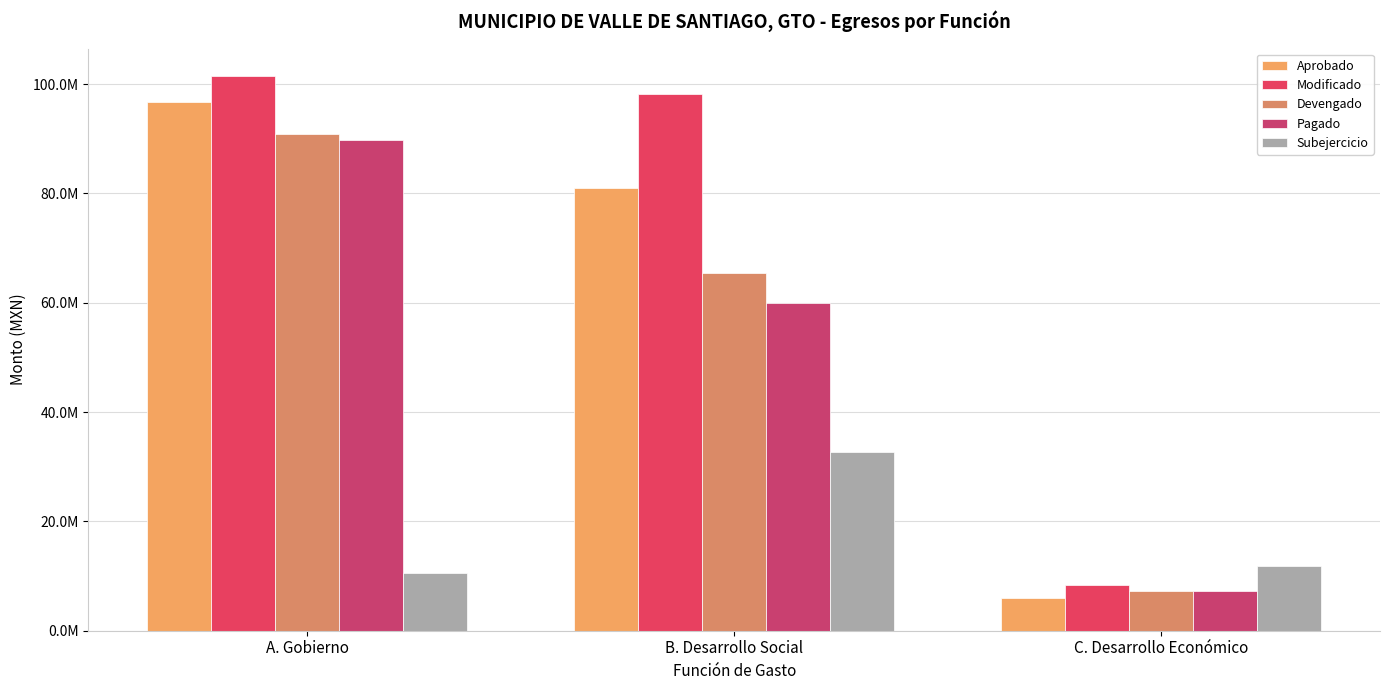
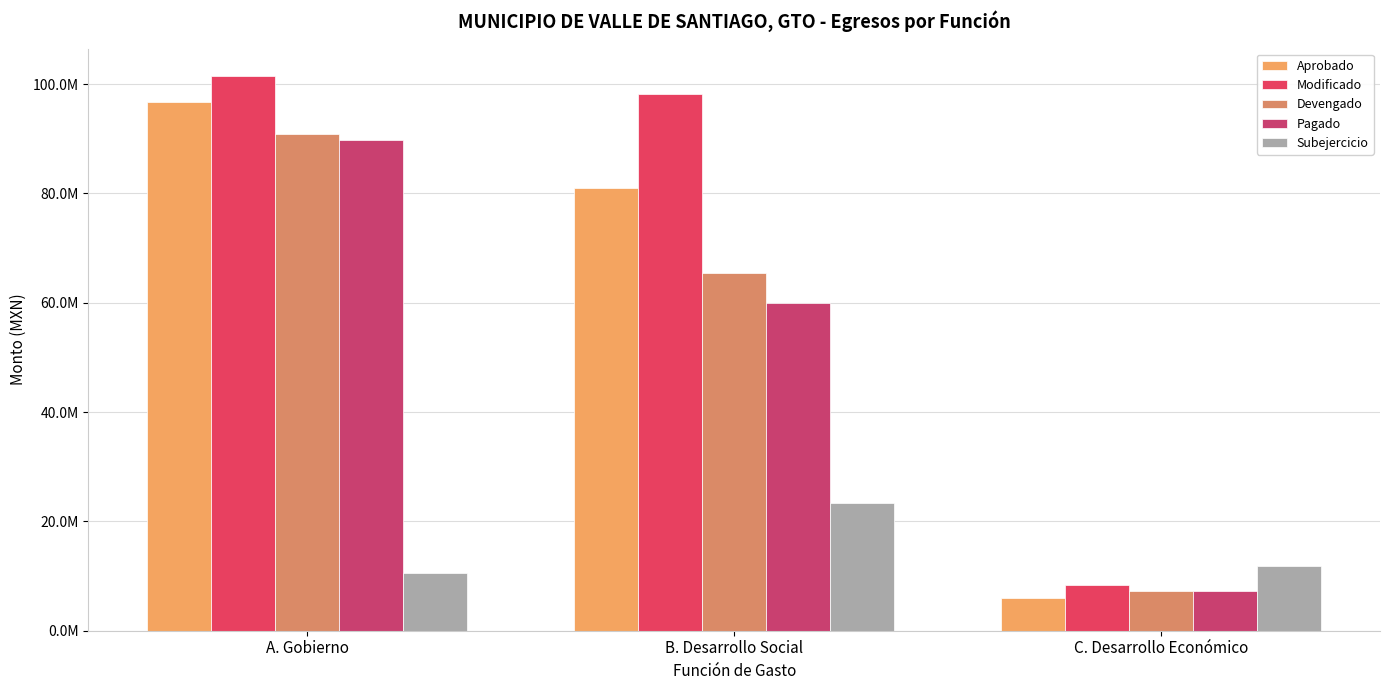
Subejercicio, B. Desarrollo Social: 33000000 -> 23000000
